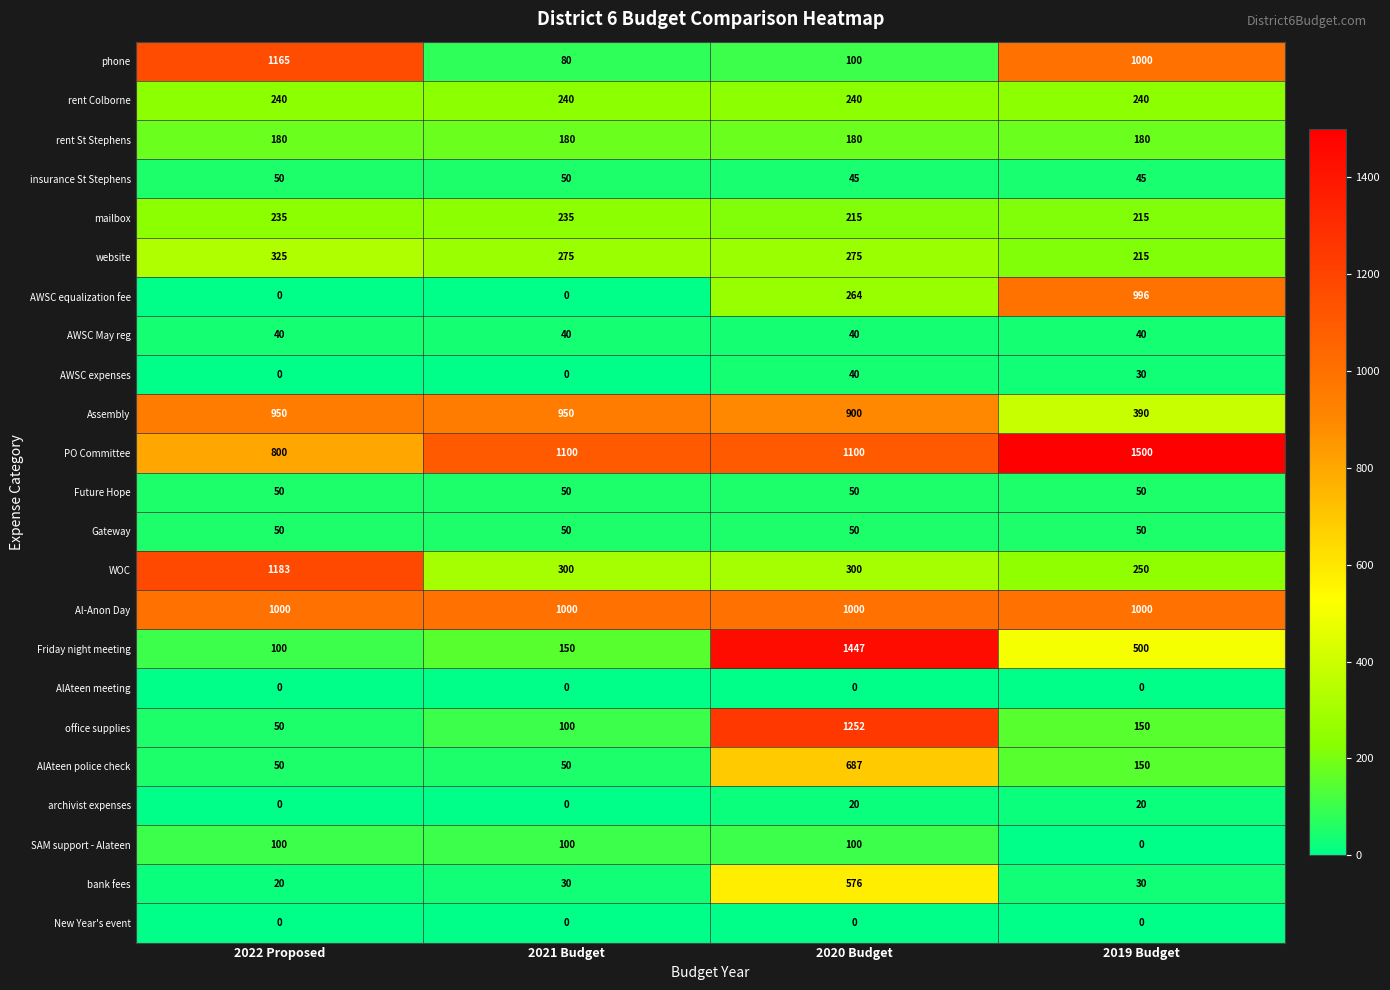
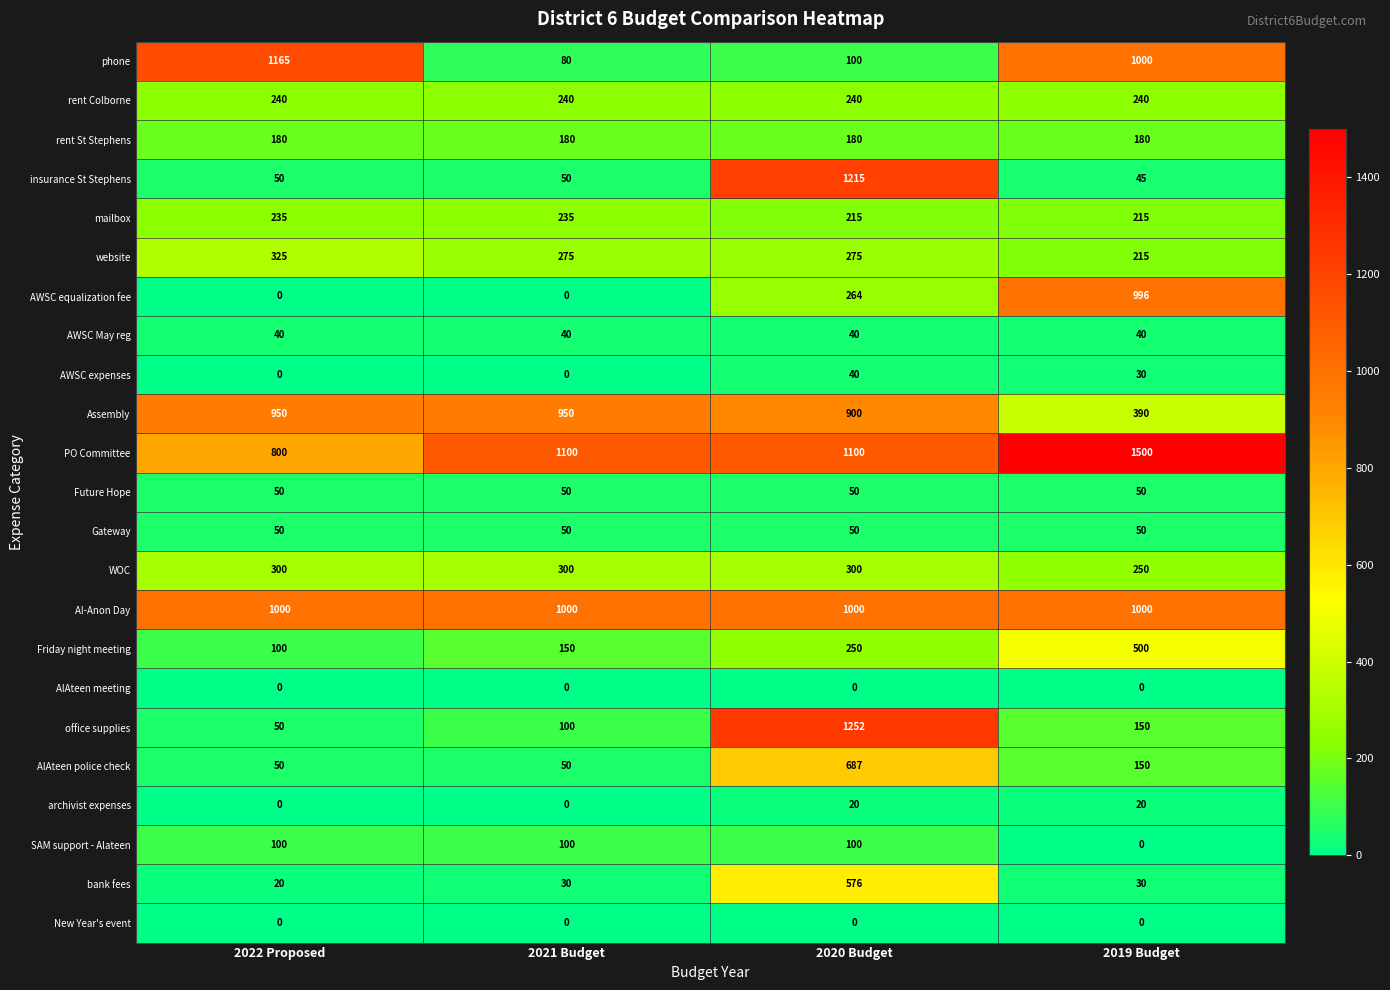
insurance St Stephens, 2020 Budget: 45 -> 1215
WOC, 2022 Proposed: 1183 -> 300
Friday night meeting, 2020 Budget: 1447 -> 250
